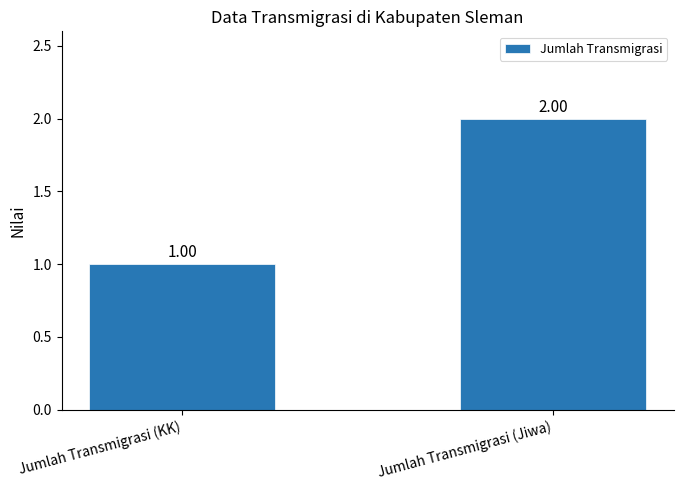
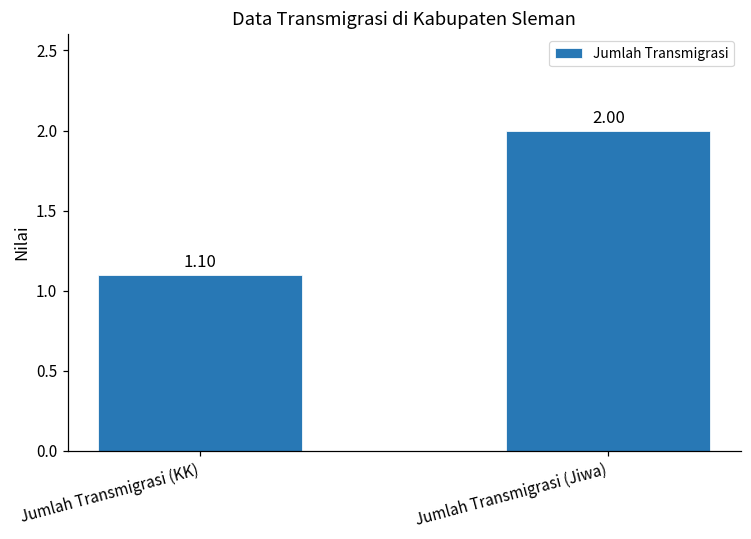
Jumlah Transmigrasi (KK): 1.00 -> 1.10
